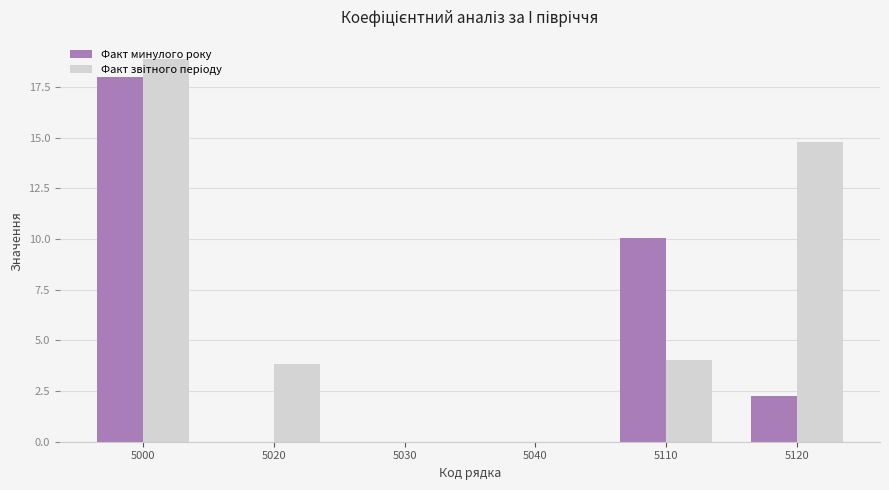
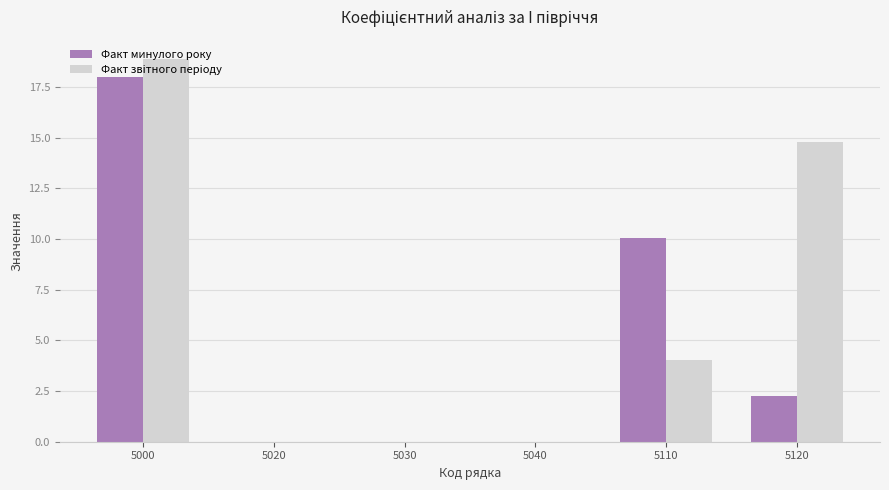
Факт звітного періоду, 5020: 3.8 -> 0.0
